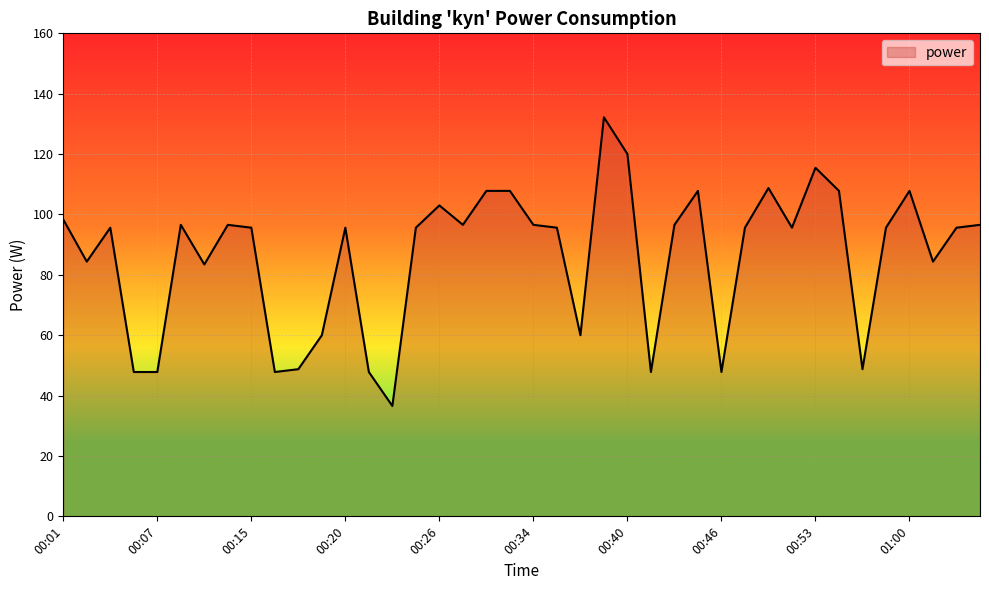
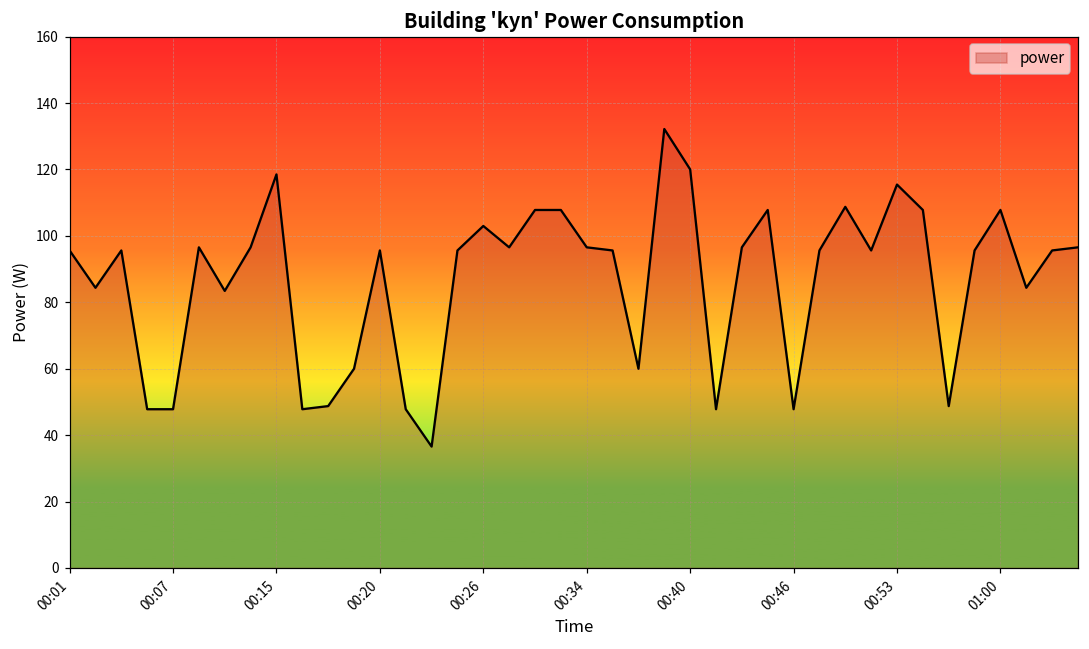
00:01: 98 -> 96
00:15: 96 -> 119
